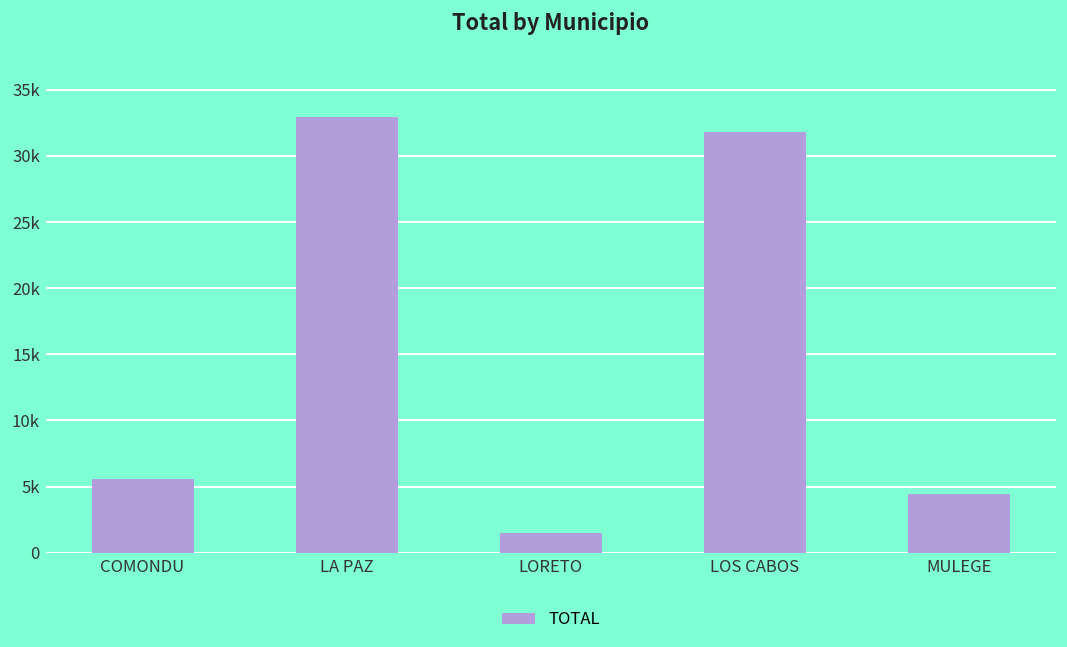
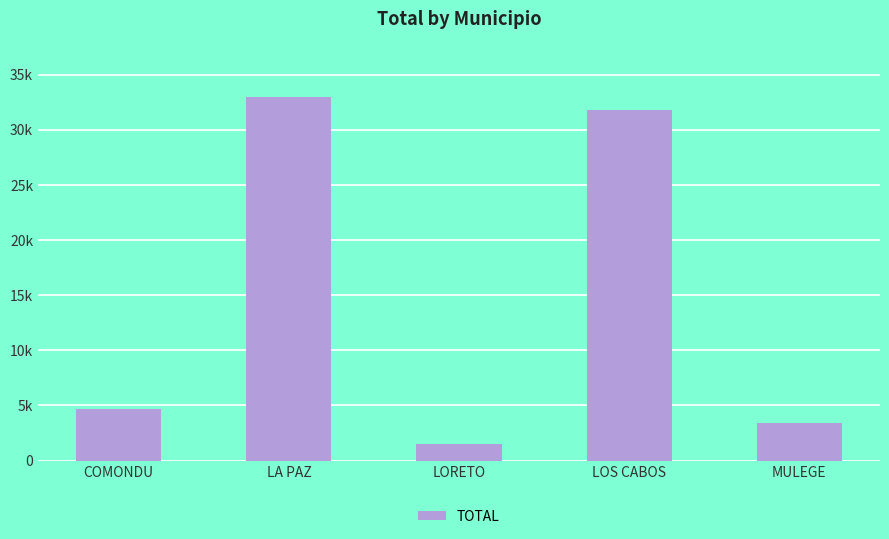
COMONDU: 5600 -> 4700
MULEGE: 4400 -> 3400
